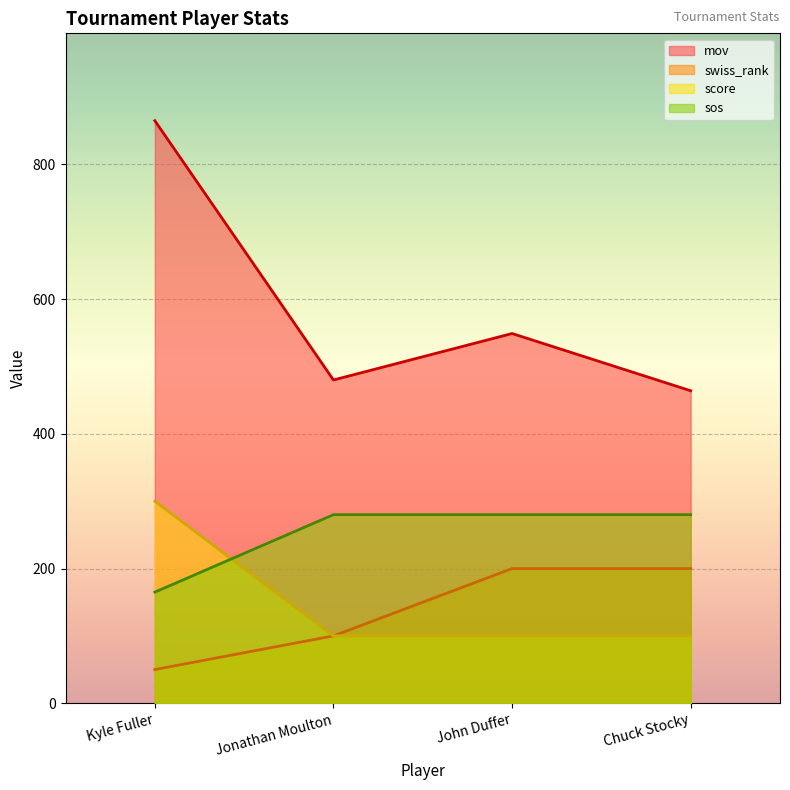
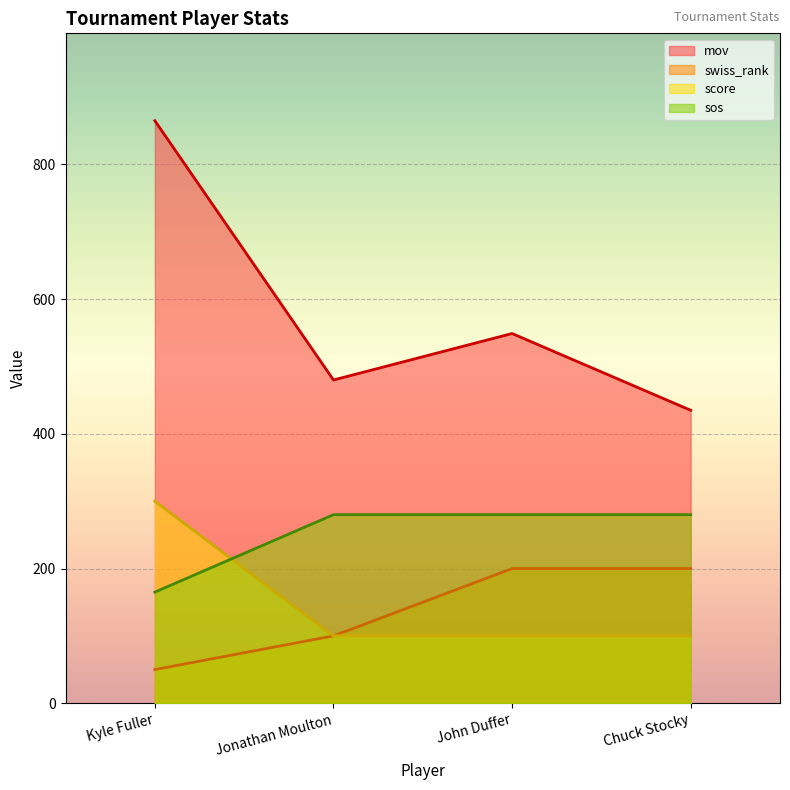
mov, Chuck Stocky: 460 -> 440
